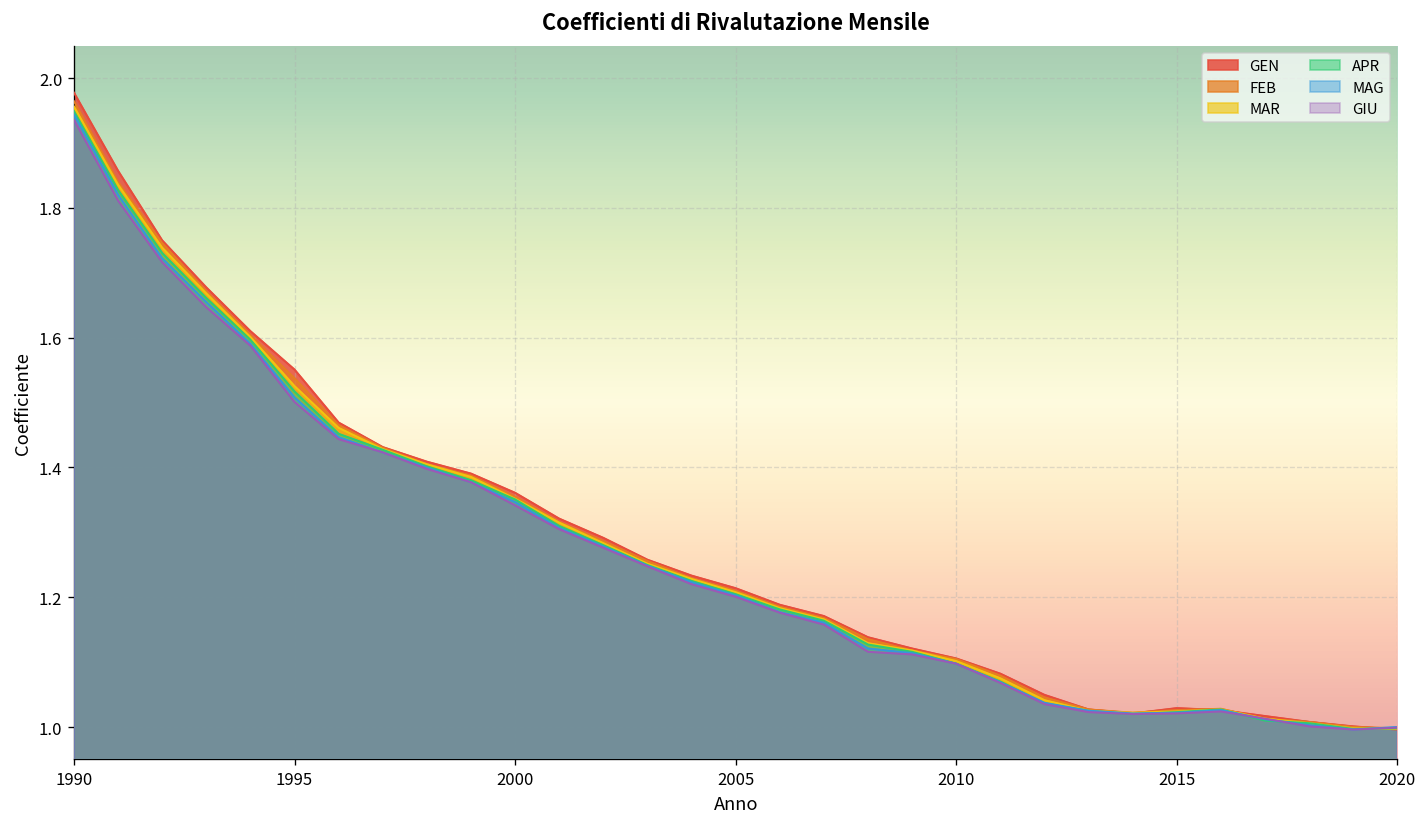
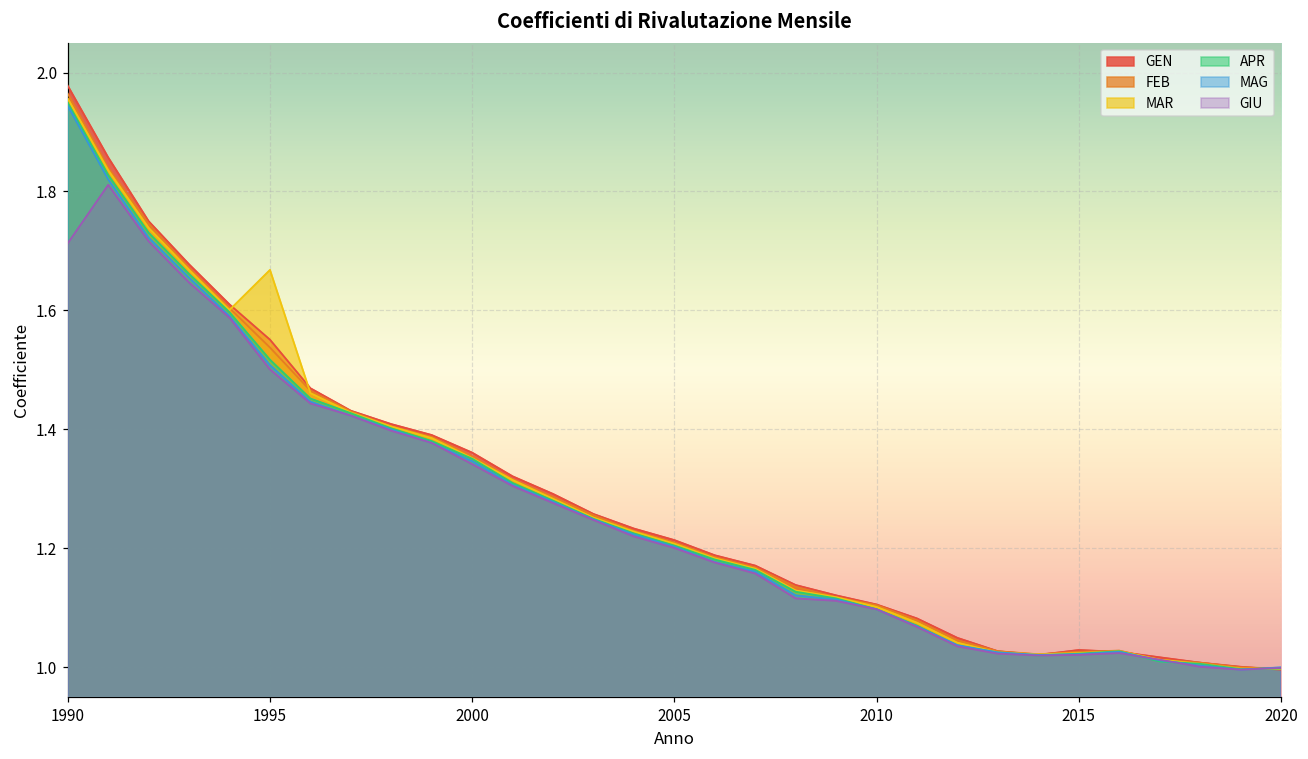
GIU, 1990: 1.94 -> 1.71
MAR, 1995: 1.53 -> 1.67
